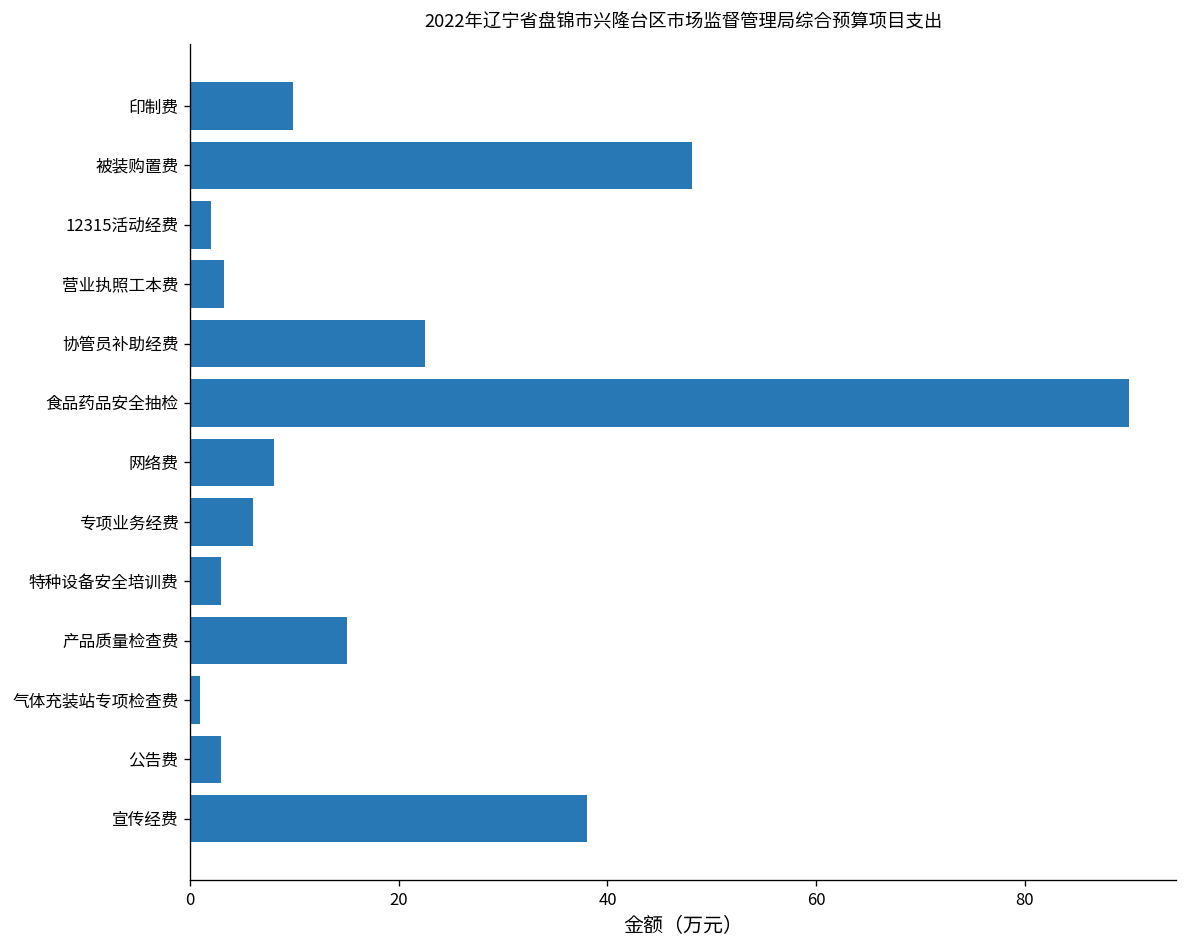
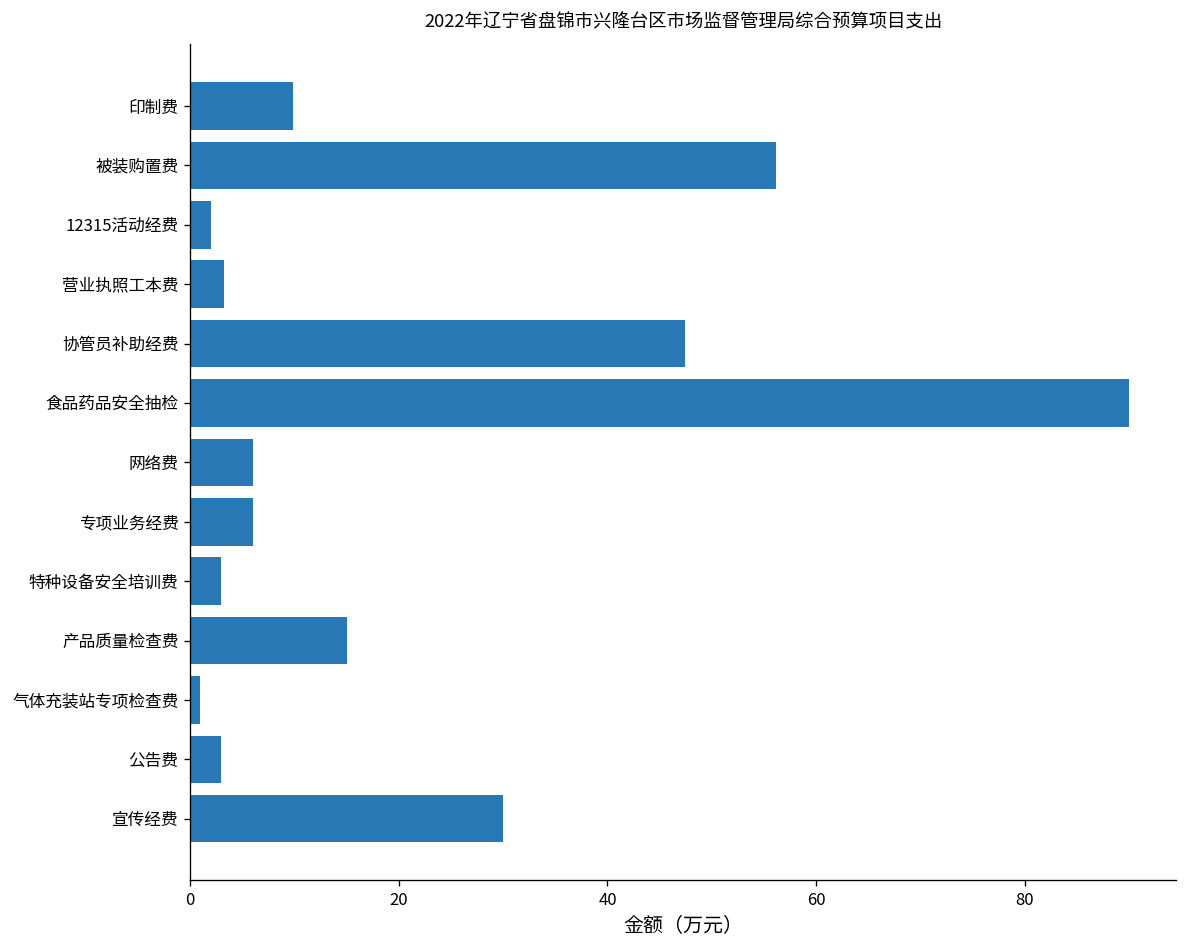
被装购置费: 48 -> 56
协管员补助经费: 23 -> 47
网络费: 8 -> 6
宣传经费: 38 -> 30
